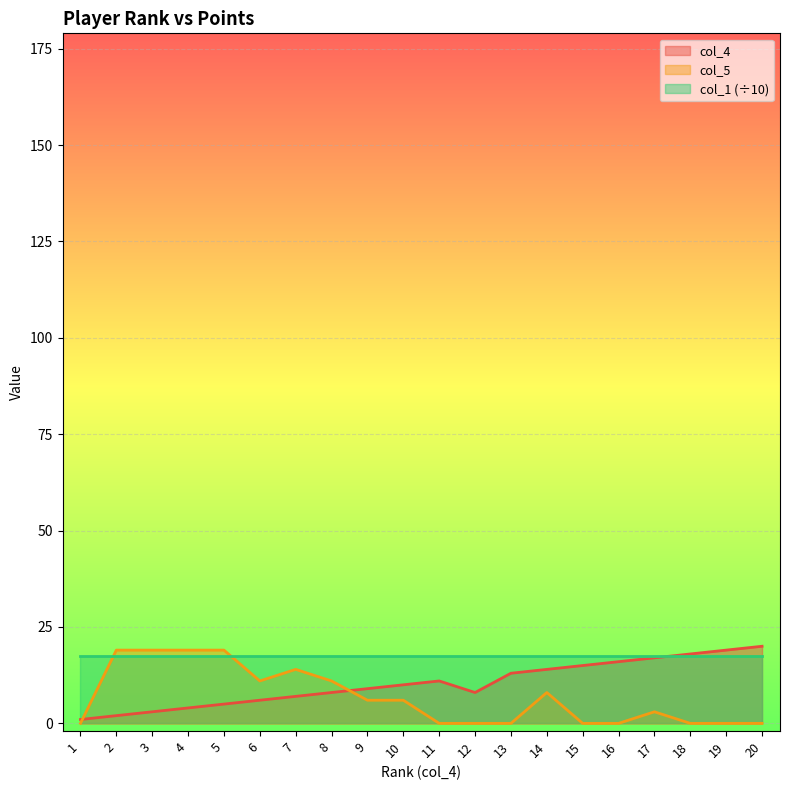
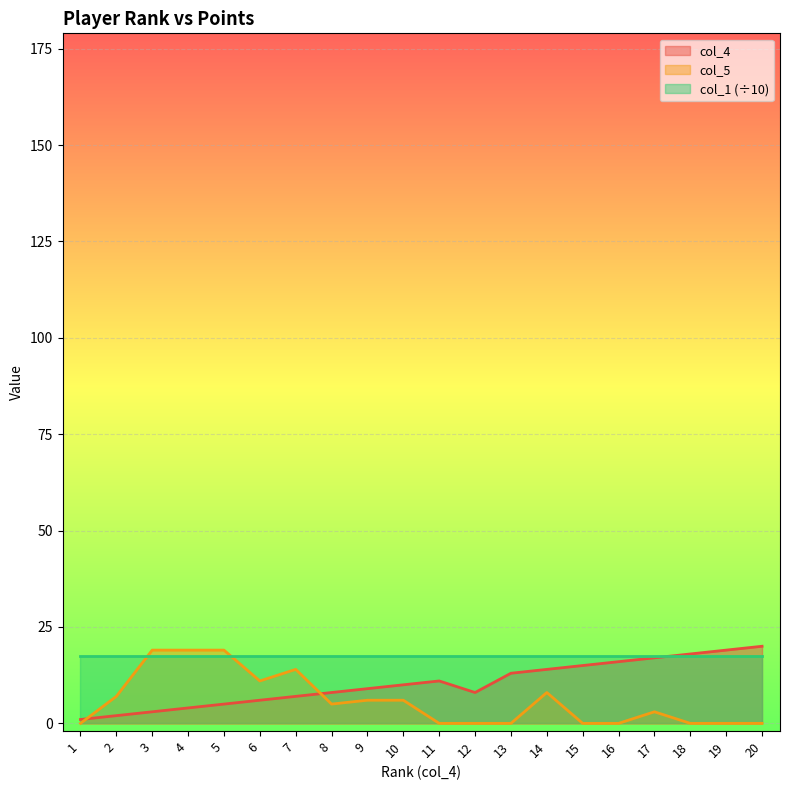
col_5, 2: 19 -> 7
col_5, 8: 11 -> 5
